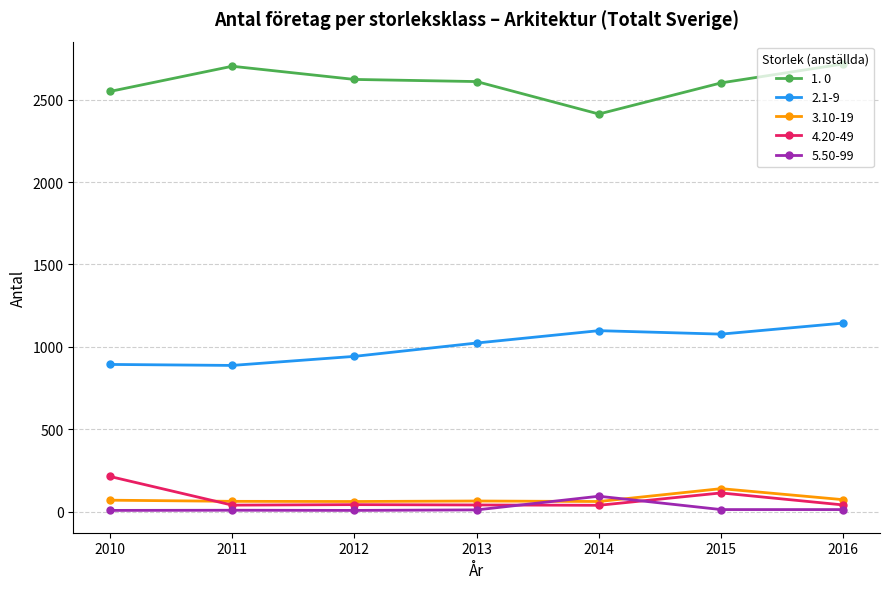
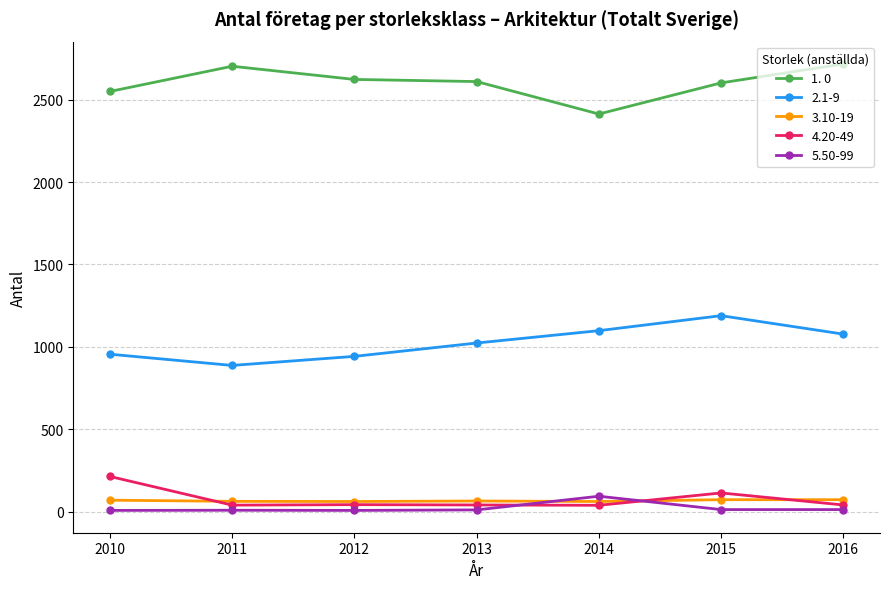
2.1-9, 2010: 890 -> 960
2.1-9, 2015: 1080 -> 1190
3.10-19, 2015: 140 -> 70
2.1-9, 2016: 1140 -> 1080
